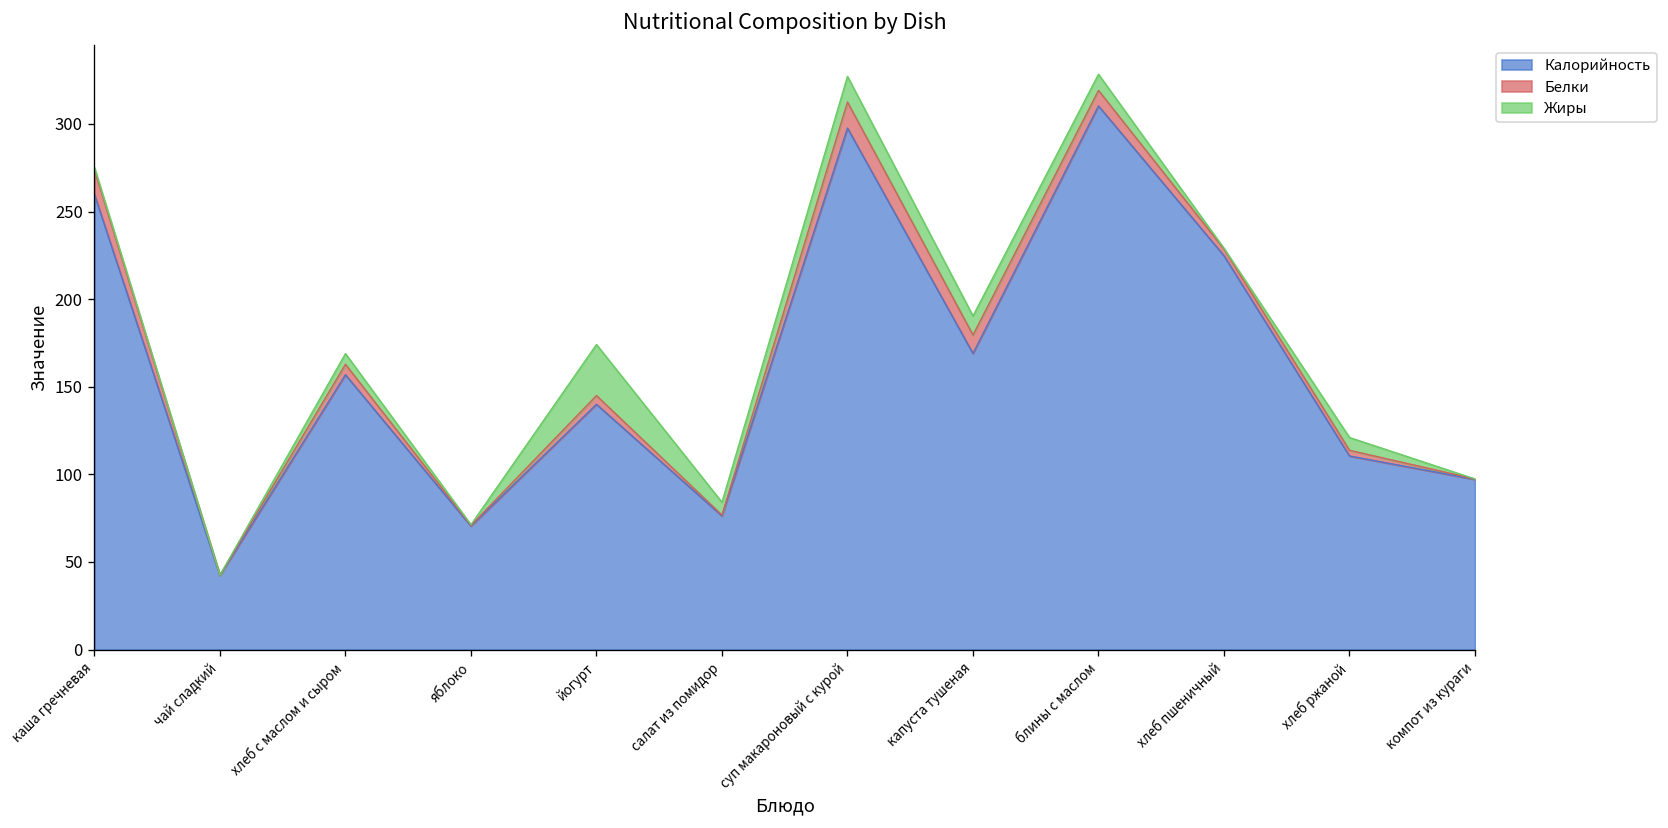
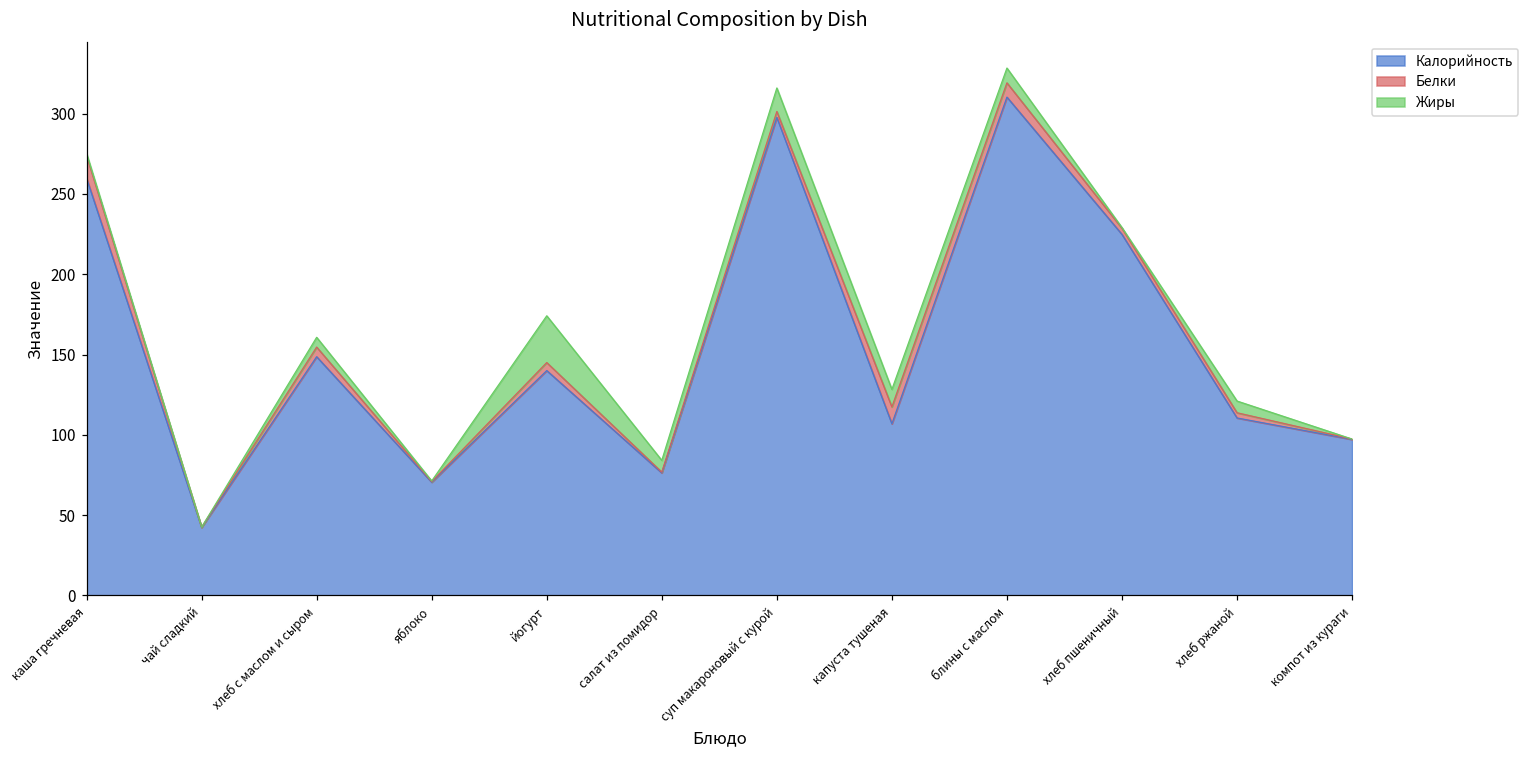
Калорийность, хлеб с маслом и сыром: 157 -> 149
Белки, суп макароновый с курой: 15 -> 4
Калорийность, капуста тушеная: 169 -> 107
